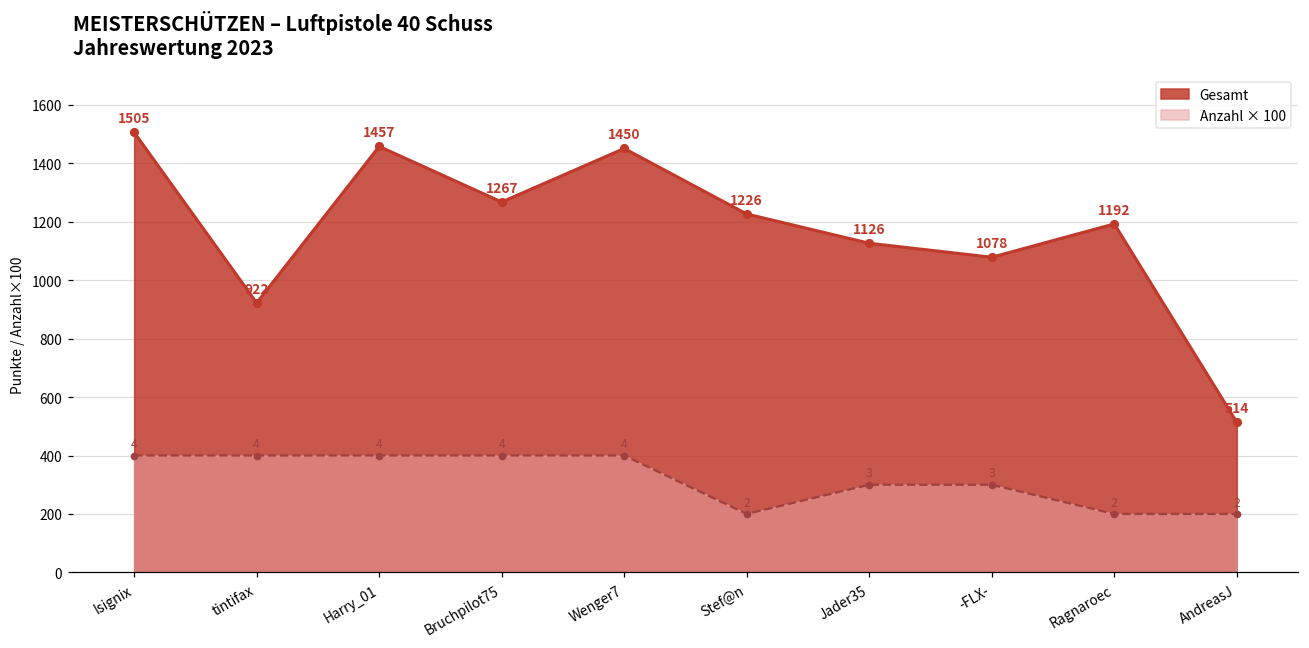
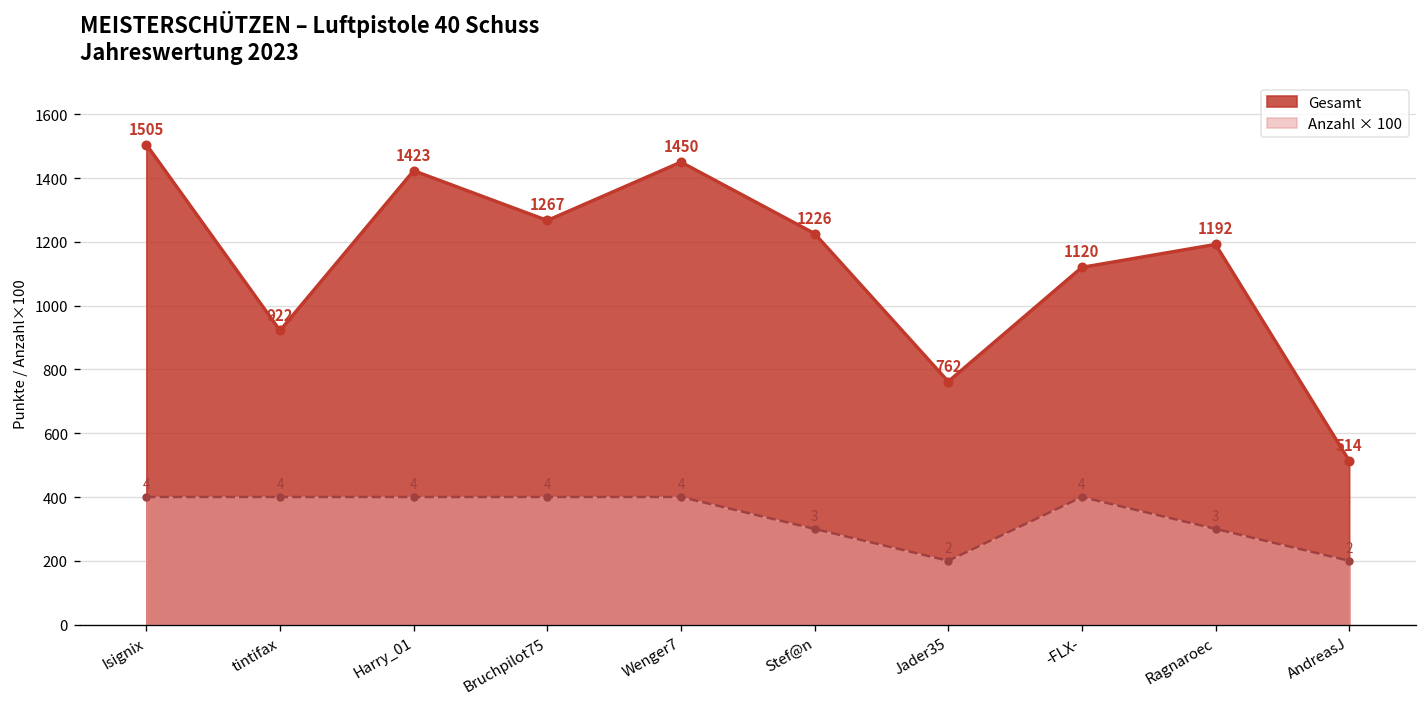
Gesamt, Harry_01: 1457 -> 1423
Anzahl × 100, Stef@n: 200 -> 300
Gesamt, Jader35: 1126 -> 762
Anzahl × 100, Jader35: 300 -> 200
Gesamt, -FLX-: 1078 -> 1120
Anzahl × 100, -FLX-: 300 -> 400
Anzahl × 100, Ragnaroec: 200 -> 300
